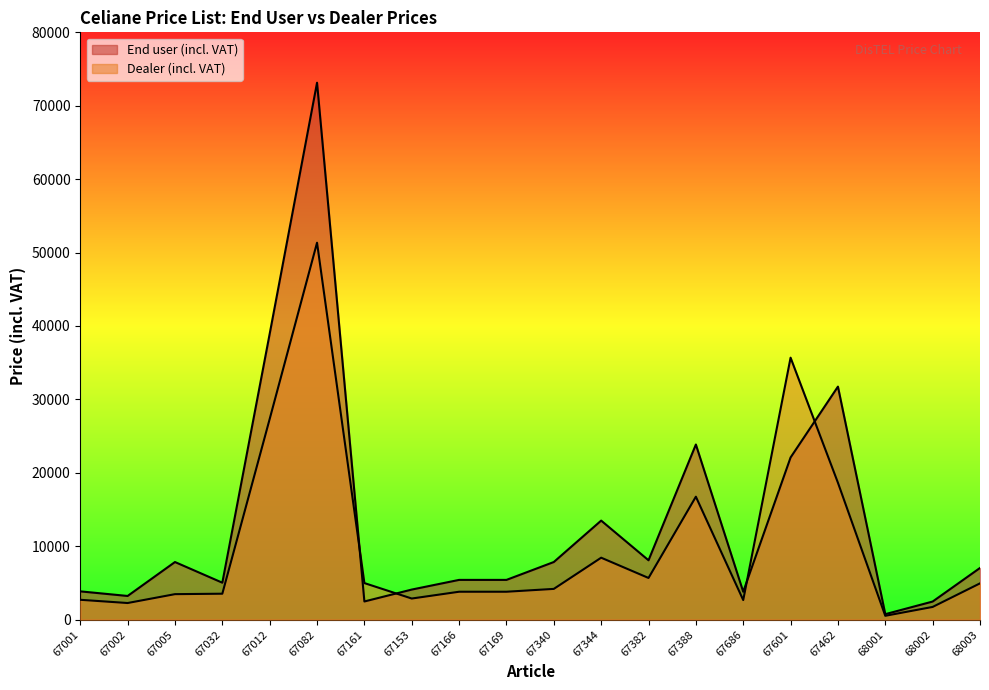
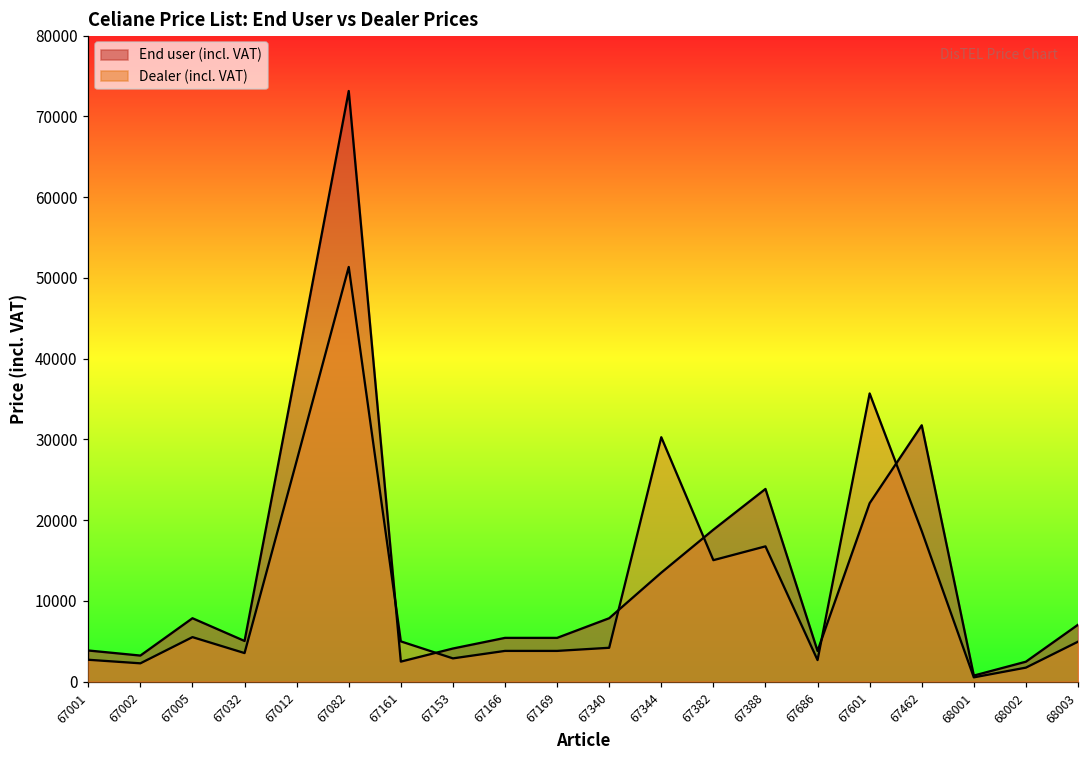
Dealer (incl. VAT), 67005: 3000 -> 6000
Dealer (incl. VAT), 67344: 8000 -> 30000
End user (incl. VAT), 67382: 8000 -> 19000
Dealer (incl. VAT), 67382: 6000 -> 15000
